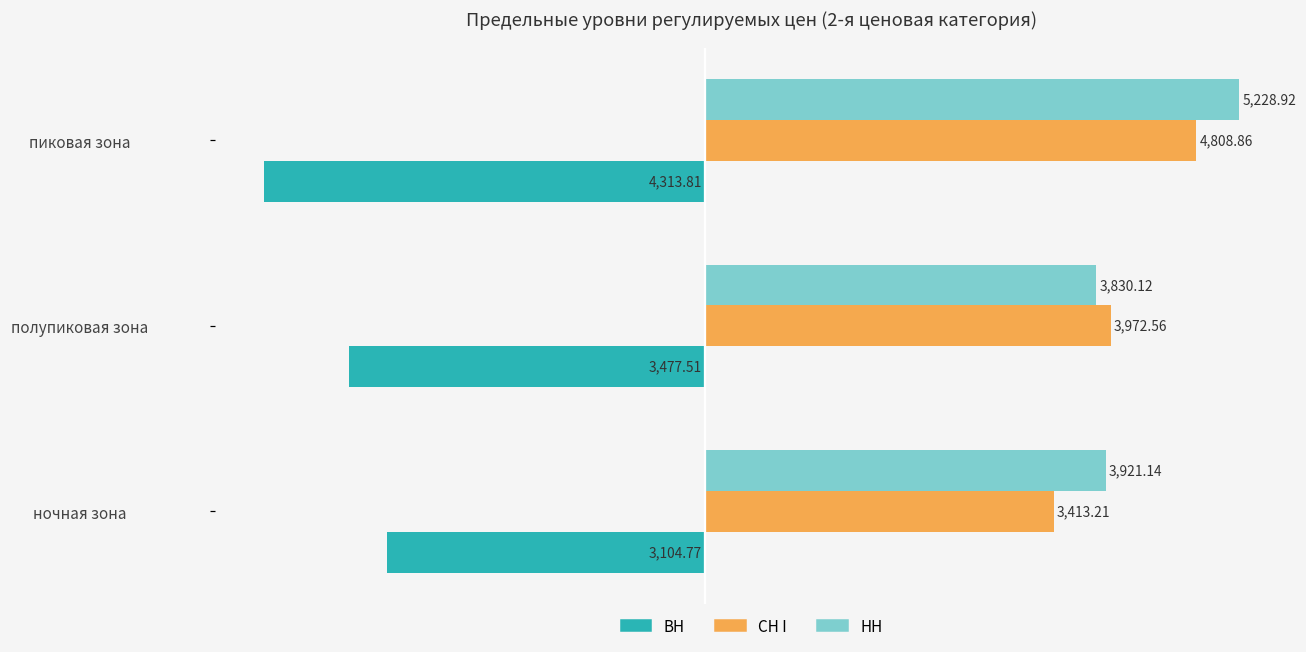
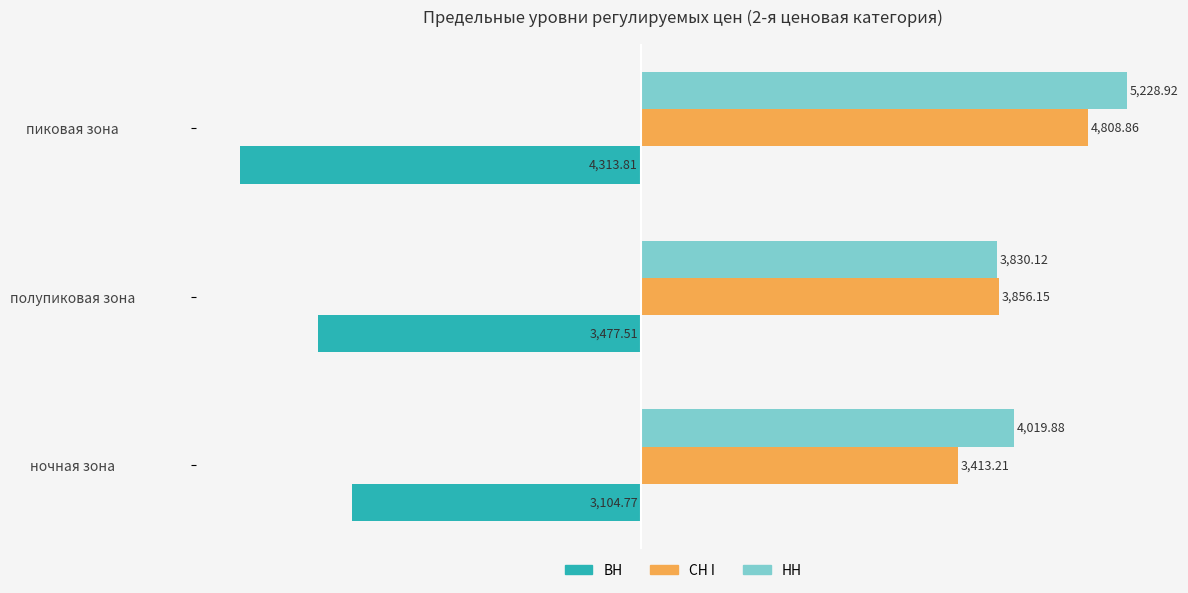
СН I, полупиковая зона: 3,972.56 -> 3,856.15
НН, ночная зона: 3,921.14 -> 4,019.88
